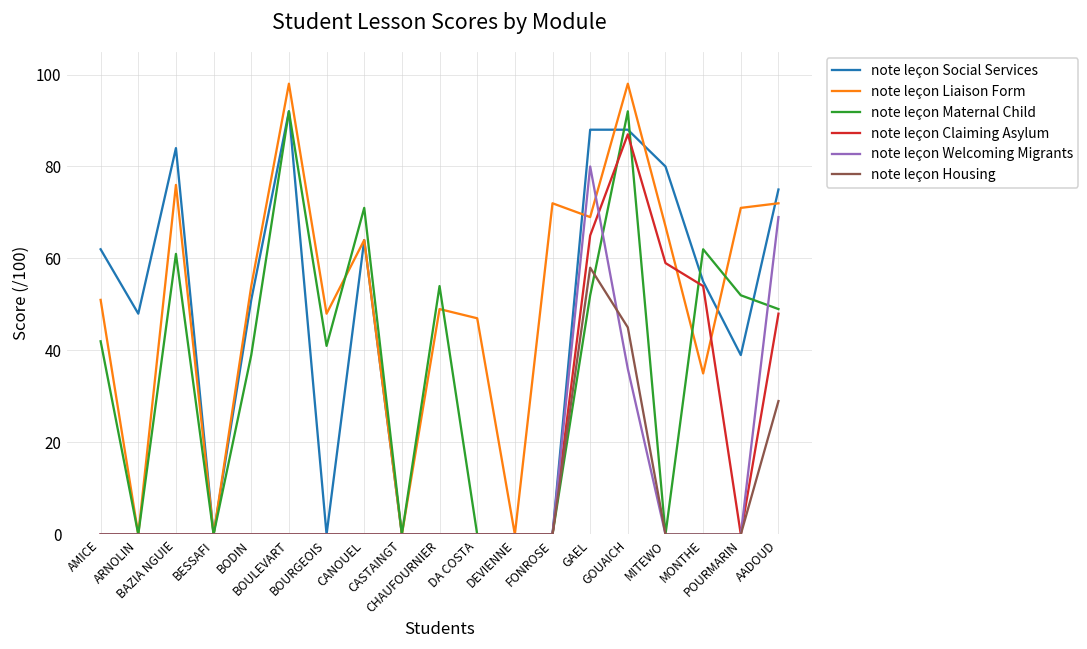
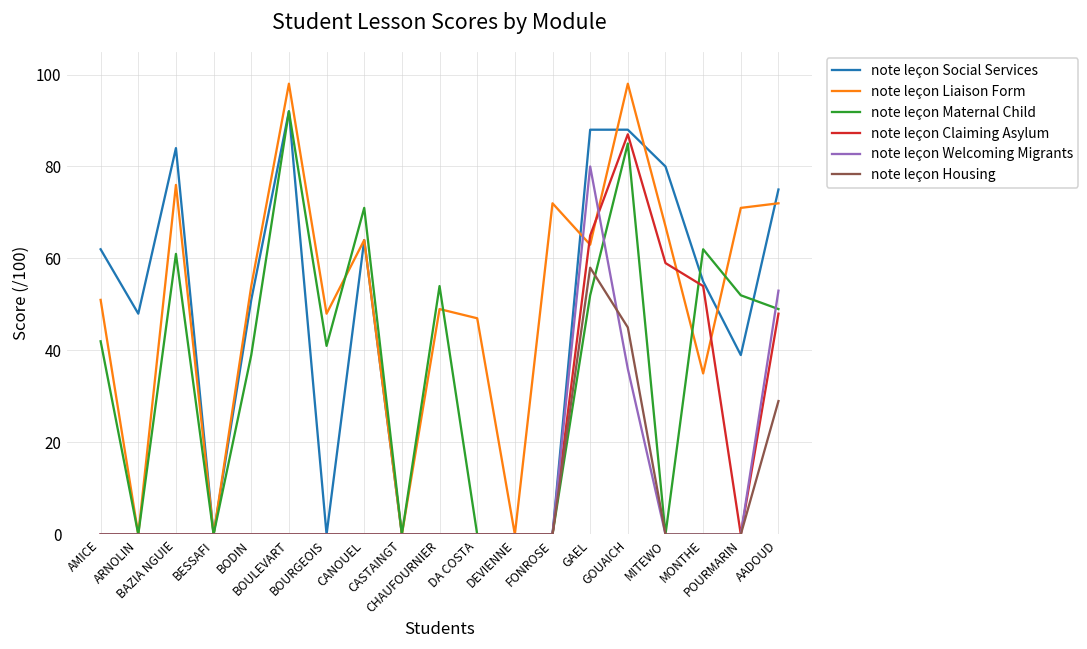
note leçon Liaison Form, GAEL: 69 -> 63
note leçon Maternal Child, GOUAICH: 92 -> 85
note leçon Welcoming Migrants, AADOUD: 69 -> 53
